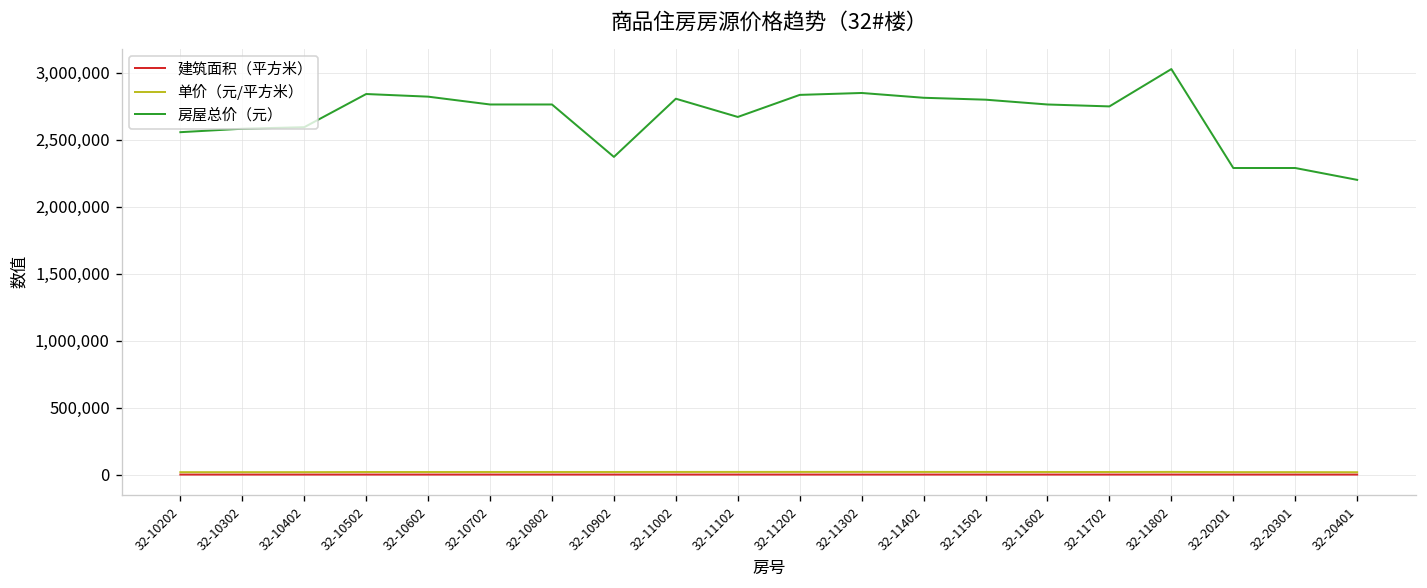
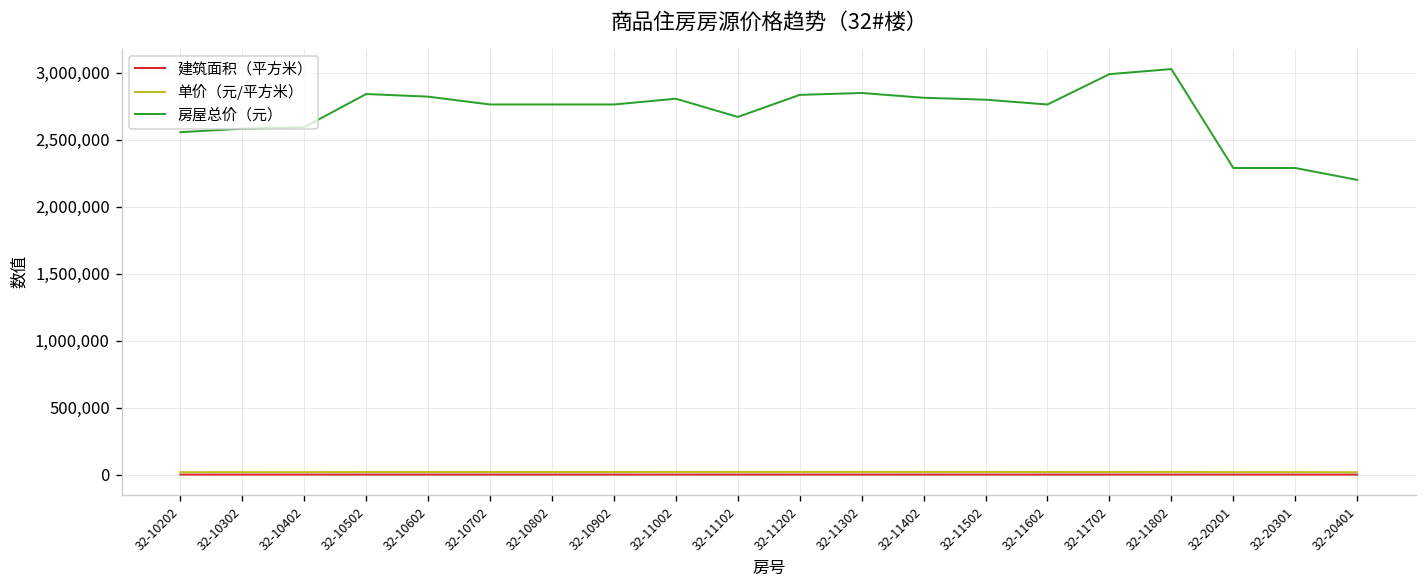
房屋总价（元）, 32-10902: 2,370,000 -> 2,760,000
房屋总价（元）, 32-11702: 2,750,000 -> 2,990,000
